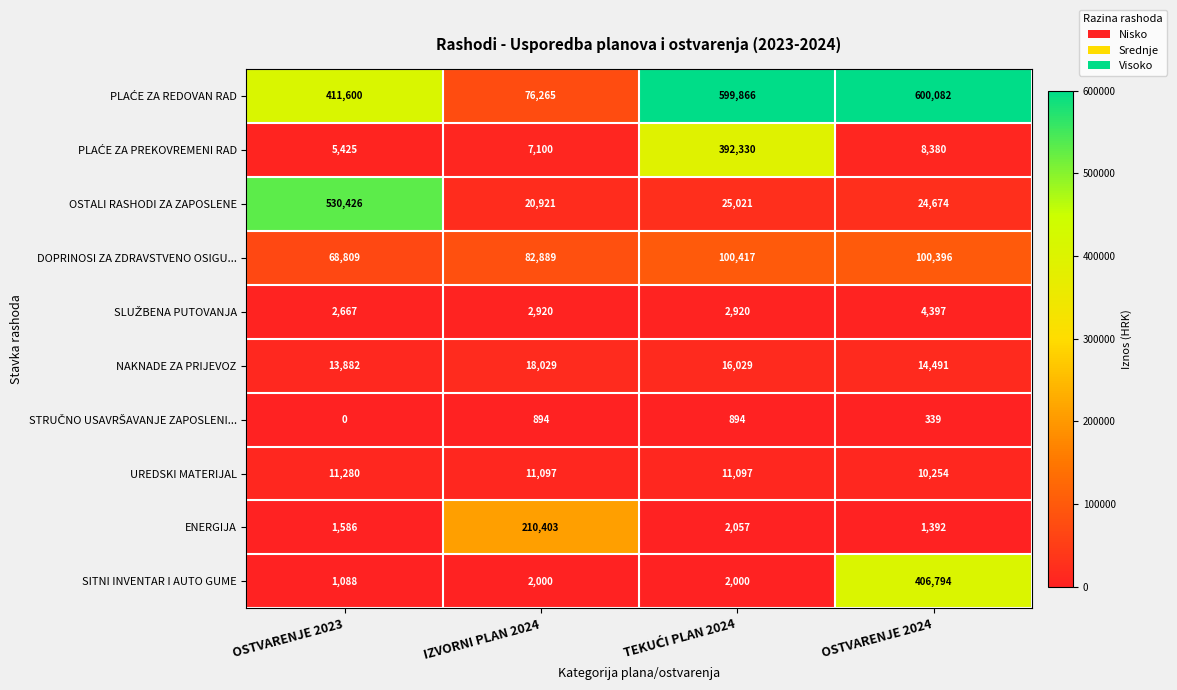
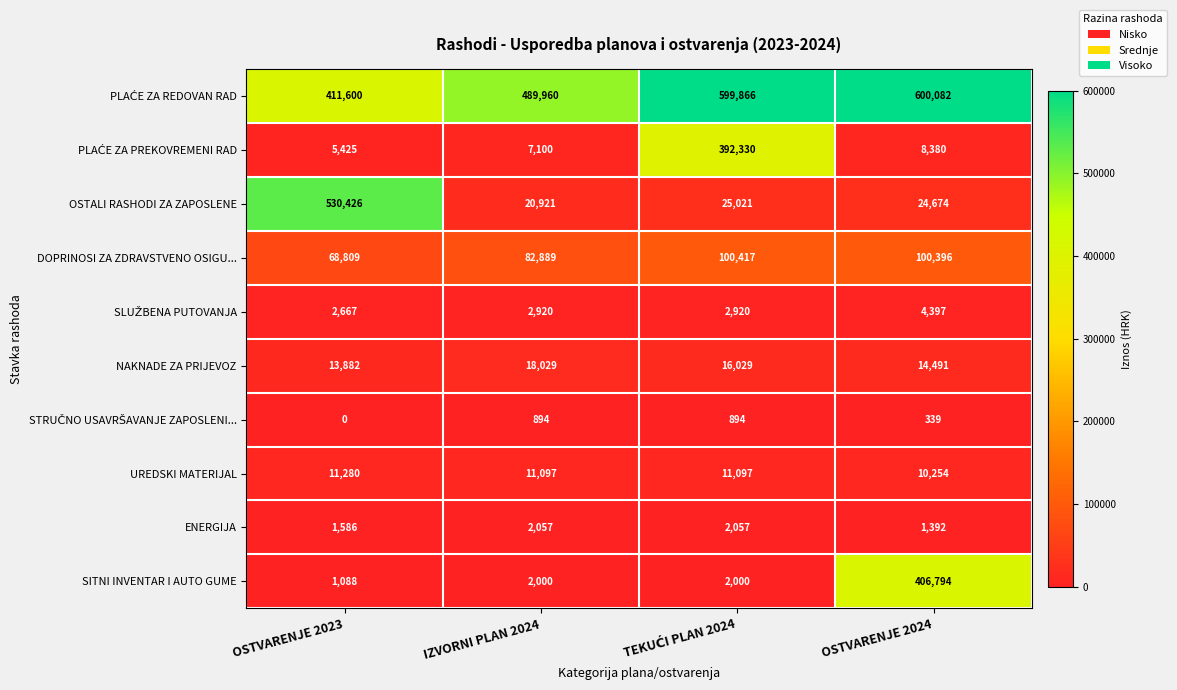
PLAĆE ZA REDOVAN RAD, IZVORNI PLAN 2024: 76,265 -> 489,960
ENERGIJA, IZVORNI PLAN 2024: 210,403 -> 2,057
